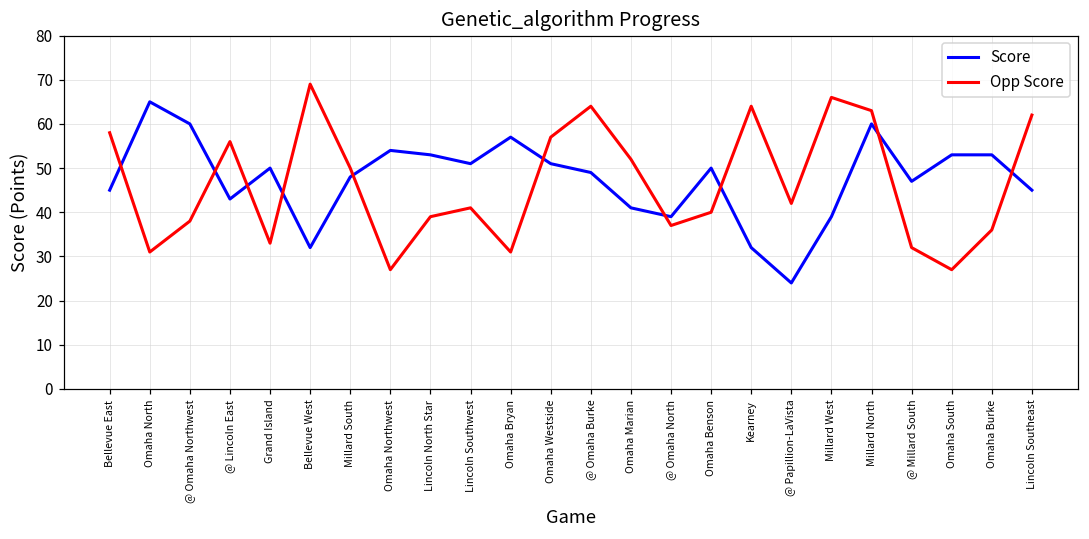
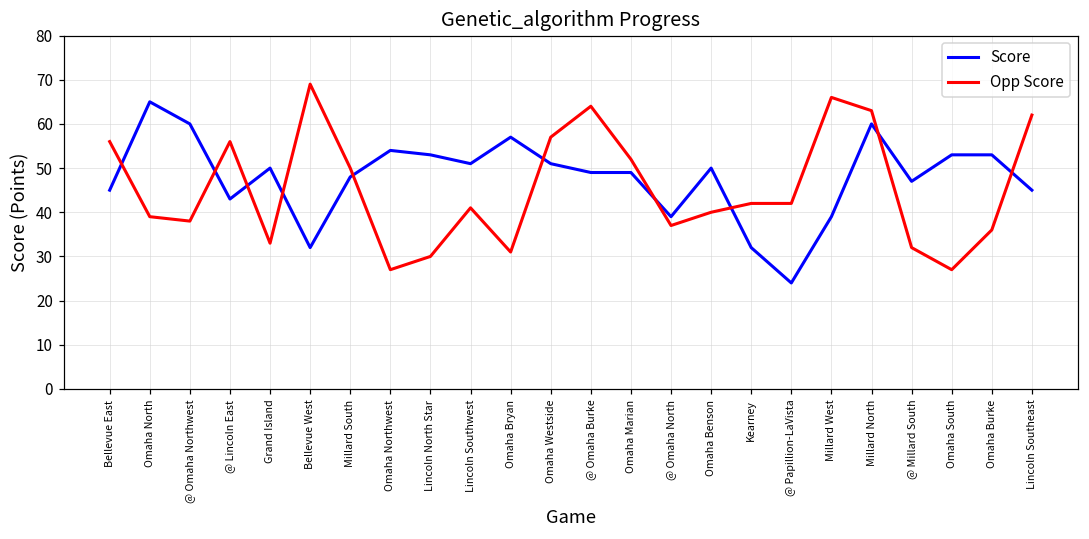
Opp Score, Bellevue East: 58 -> 56
Opp Score, Omaha North: 31 -> 39
Opp Score, Lincoln North Star: 39 -> 30
Score, Omaha Marian: 41 -> 49
Opp Score, Kearney: 64 -> 42
